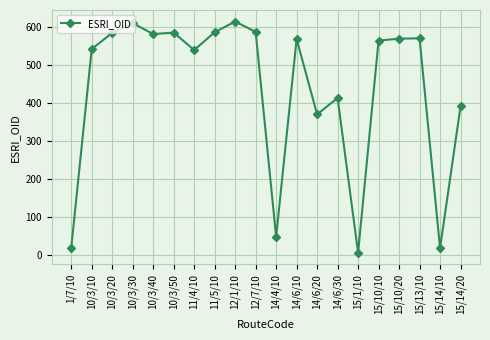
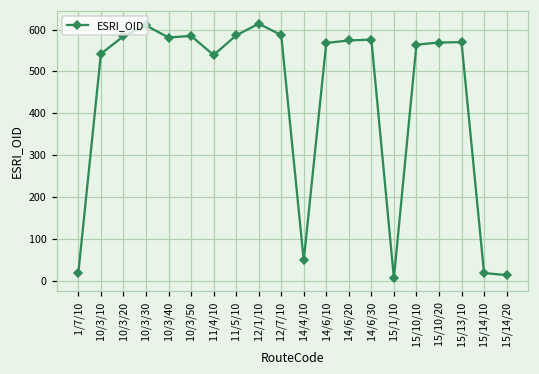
14/6/20: 370 -> 570
14/6/30: 410 -> 580
15/14/20: 390 -> 10
